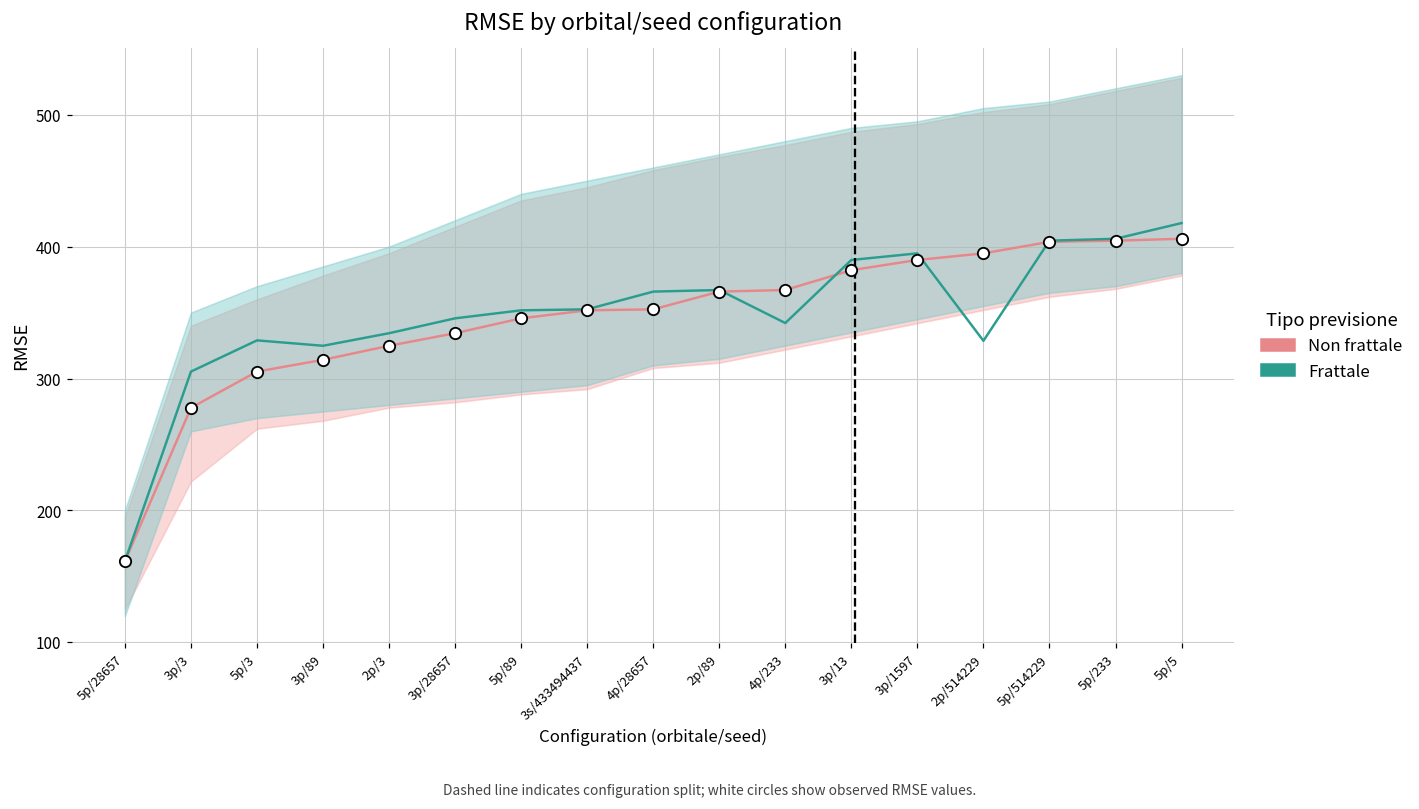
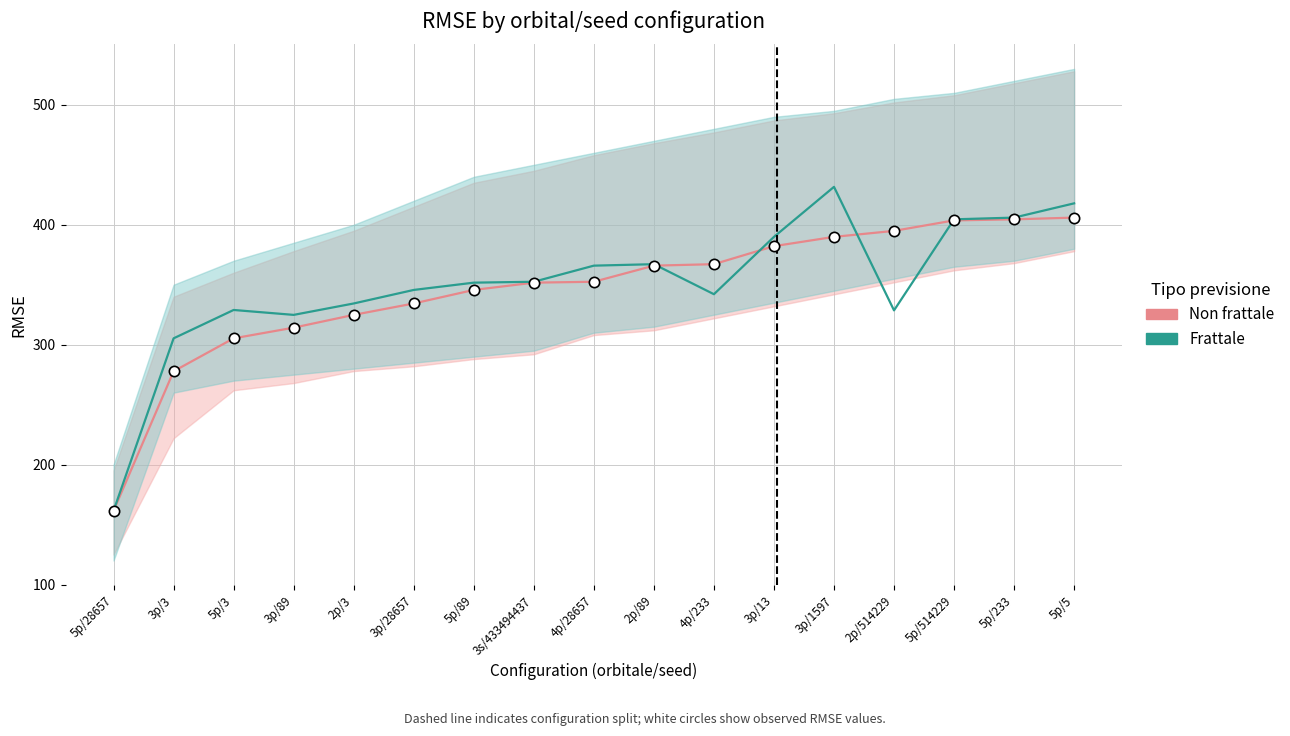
Frattale, 3p/1597: 395 -> 432
